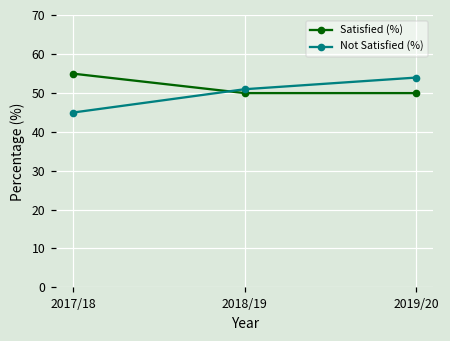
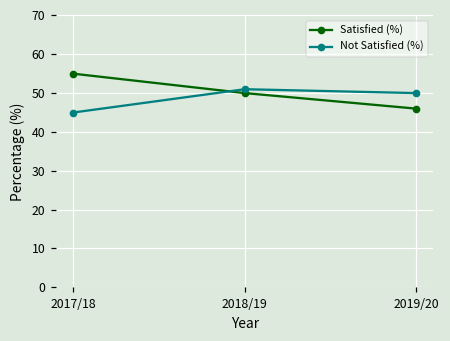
Satisfied (%), 2019/20: 50 -> 46
Not Satisfied (%), 2019/20: 54 -> 50
